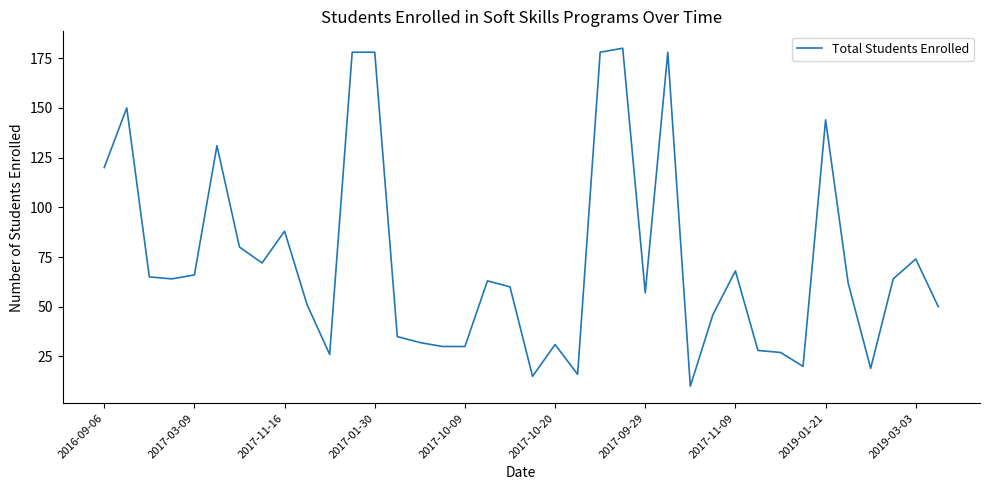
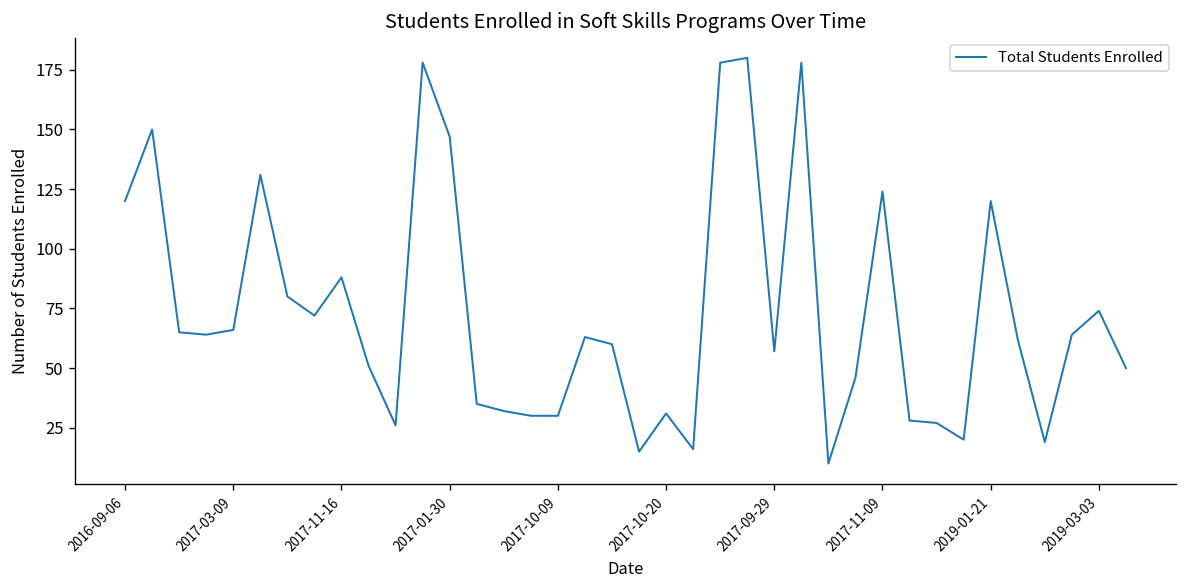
2017-01-30: 178 -> 147
2017-11-09: 68 -> 124
2019-01-21: 144 -> 120
